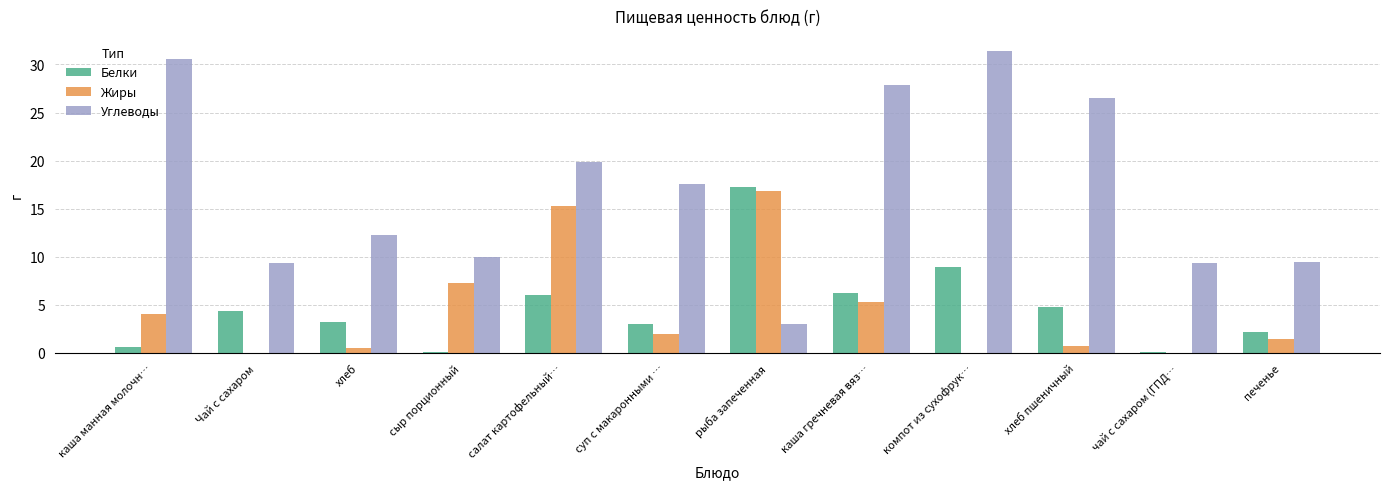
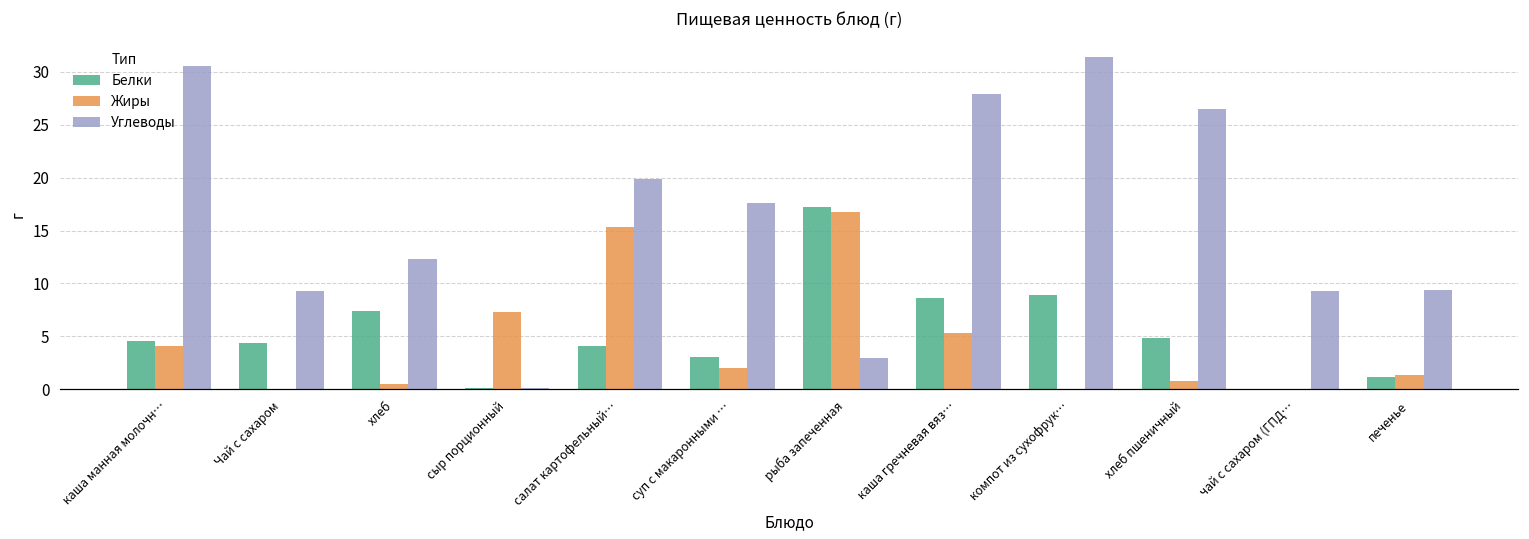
Белки, каша манная молочн…: 1 -> 5
Белки, хлеб: 3 -> 7
Углеводы, сыр порционный: 10 -> 0
Белки, салат картофельный…: 6 -> 4
Белки, каша гречневая вяз…: 6 -> 9
Белки, печенье: 2 -> 1
